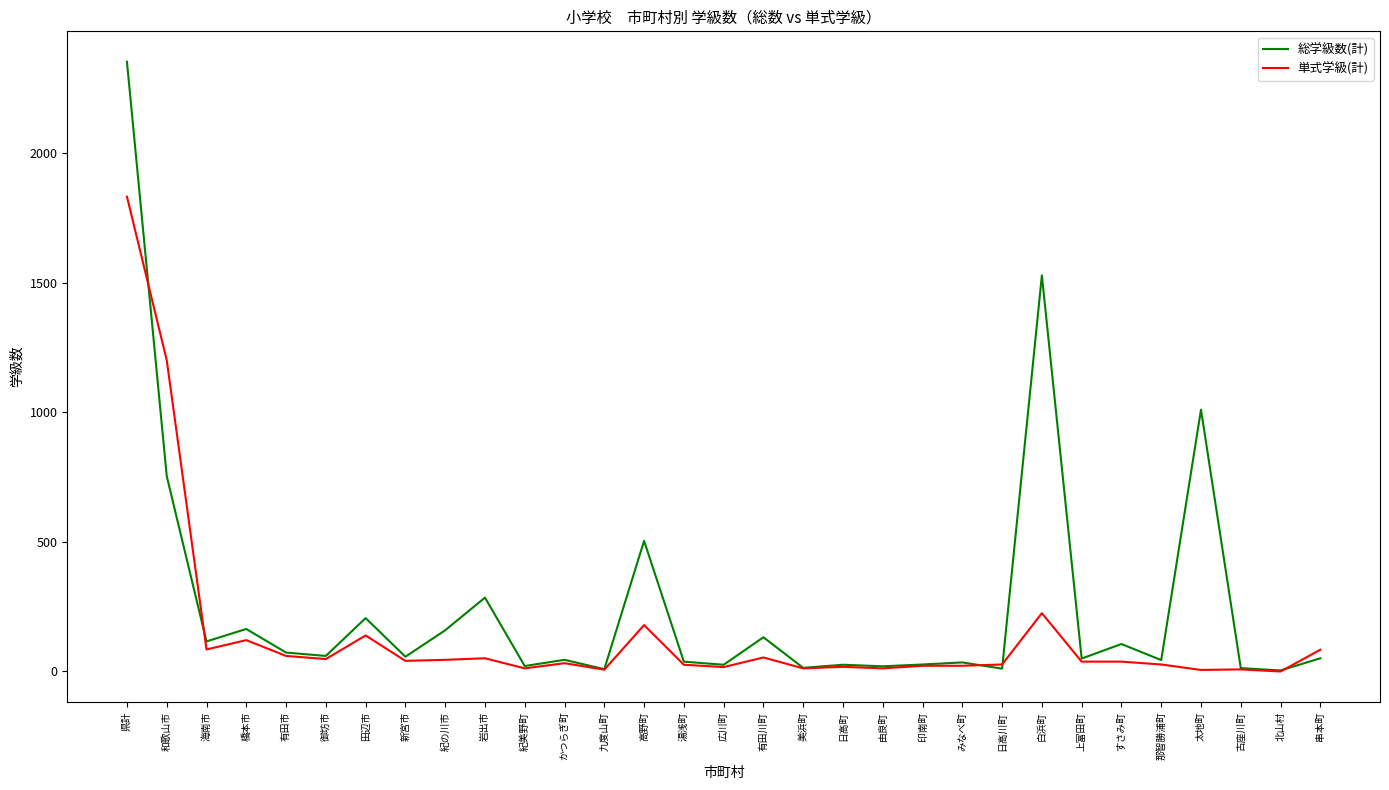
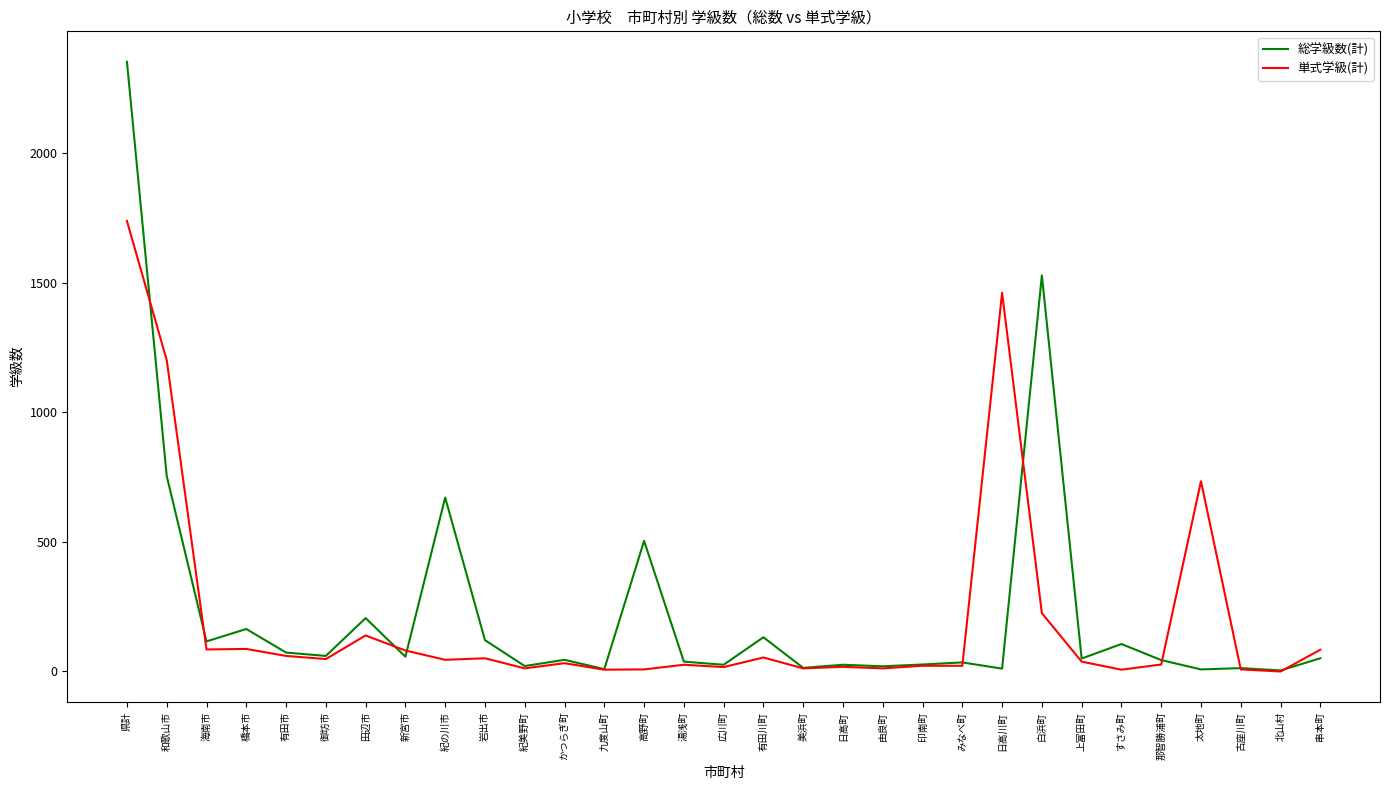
単式学級(計), 県計: 1830 -> 1740
単式学級(計), 橋本市: 120 -> 90
単式学級(計), 新宮市: 40 -> 80
総学級数(計), 紀の川市: 160 -> 670
総学級数(計), 岩出市: 290 -> 120
単式学級(計), 高野町: 180 -> 10
単式学級(計), 日高川町: 30 -> 1460
単式学級(計), すさみ町: 40 -> 10
総学級数(計), 太地町: 1010 -> 10
単式学級(計), 太地町: 10 -> 730
